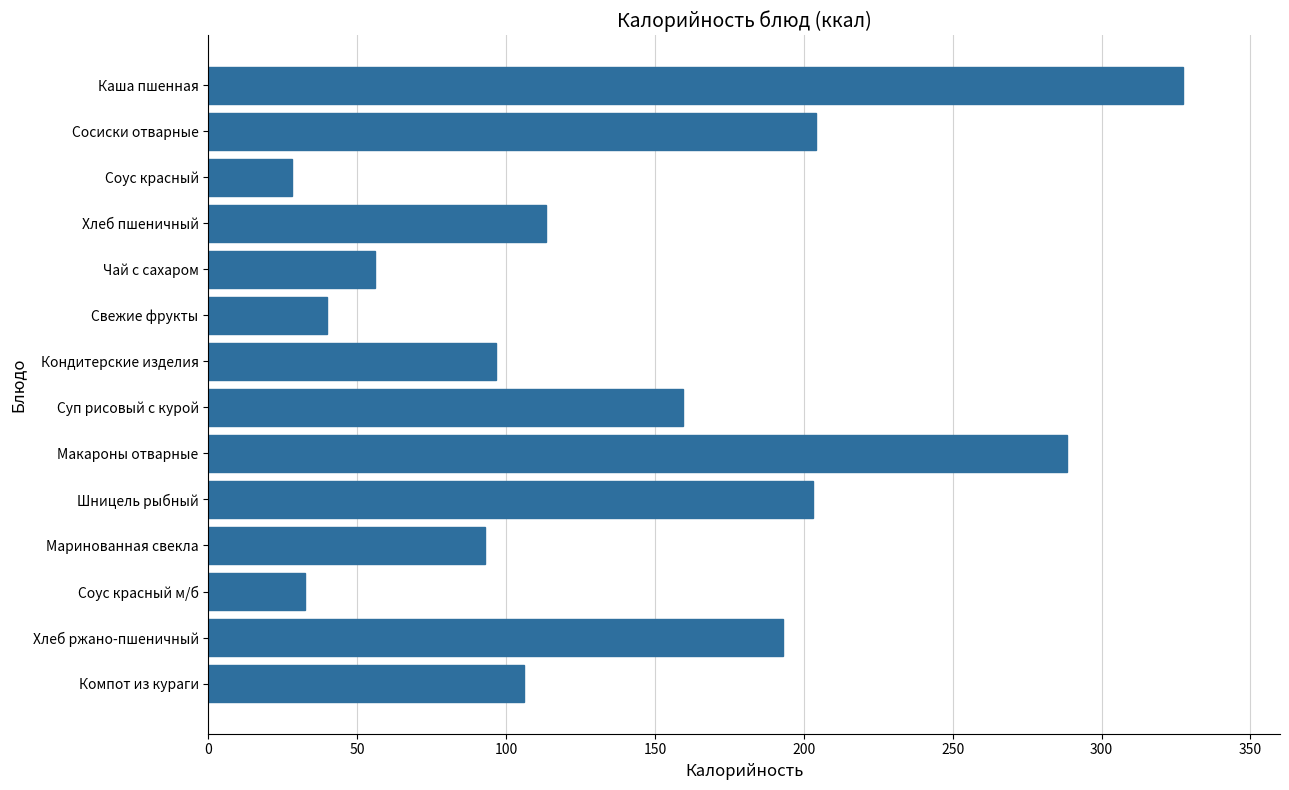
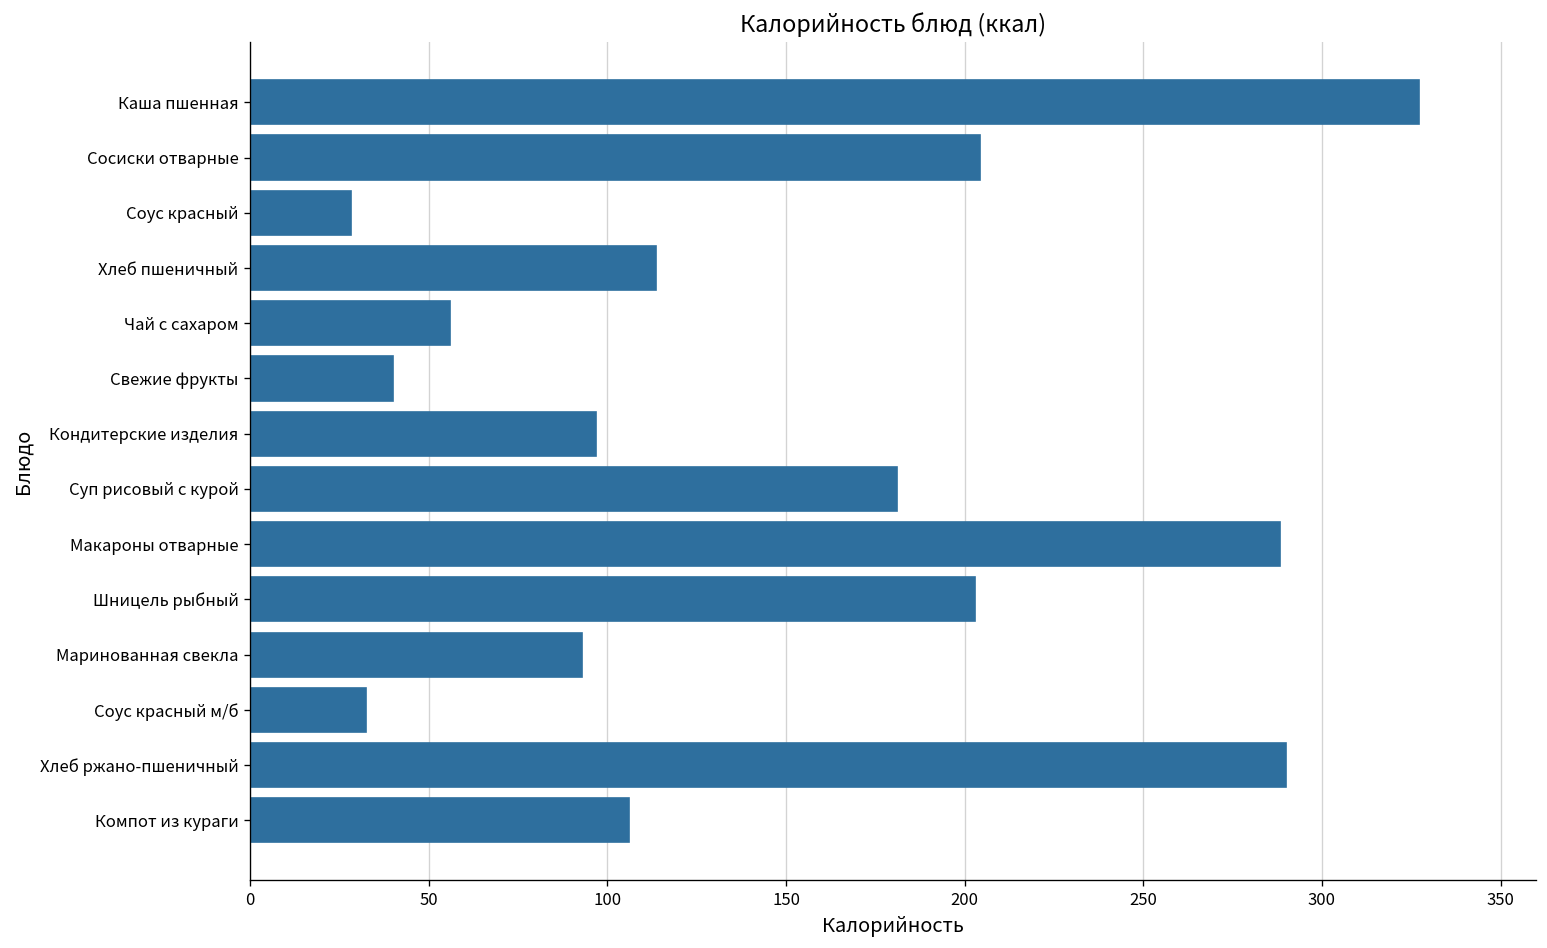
Суп рисовый с курой: 159 -> 181
Хлеб ржано-пшеничный: 193 -> 290
